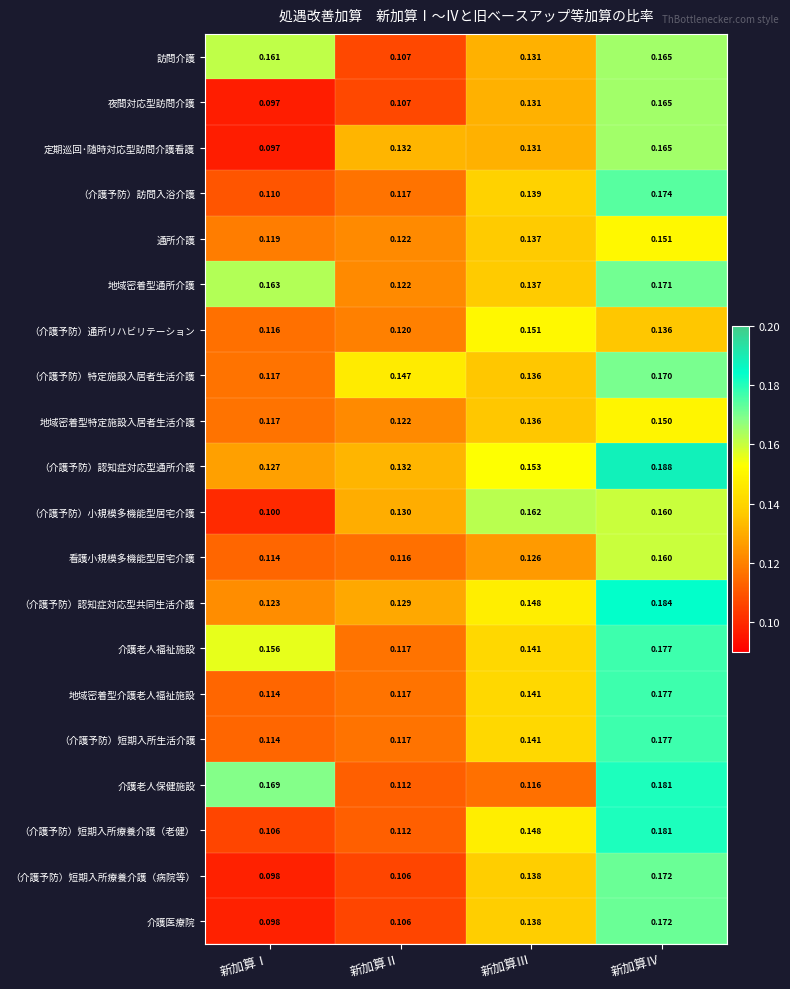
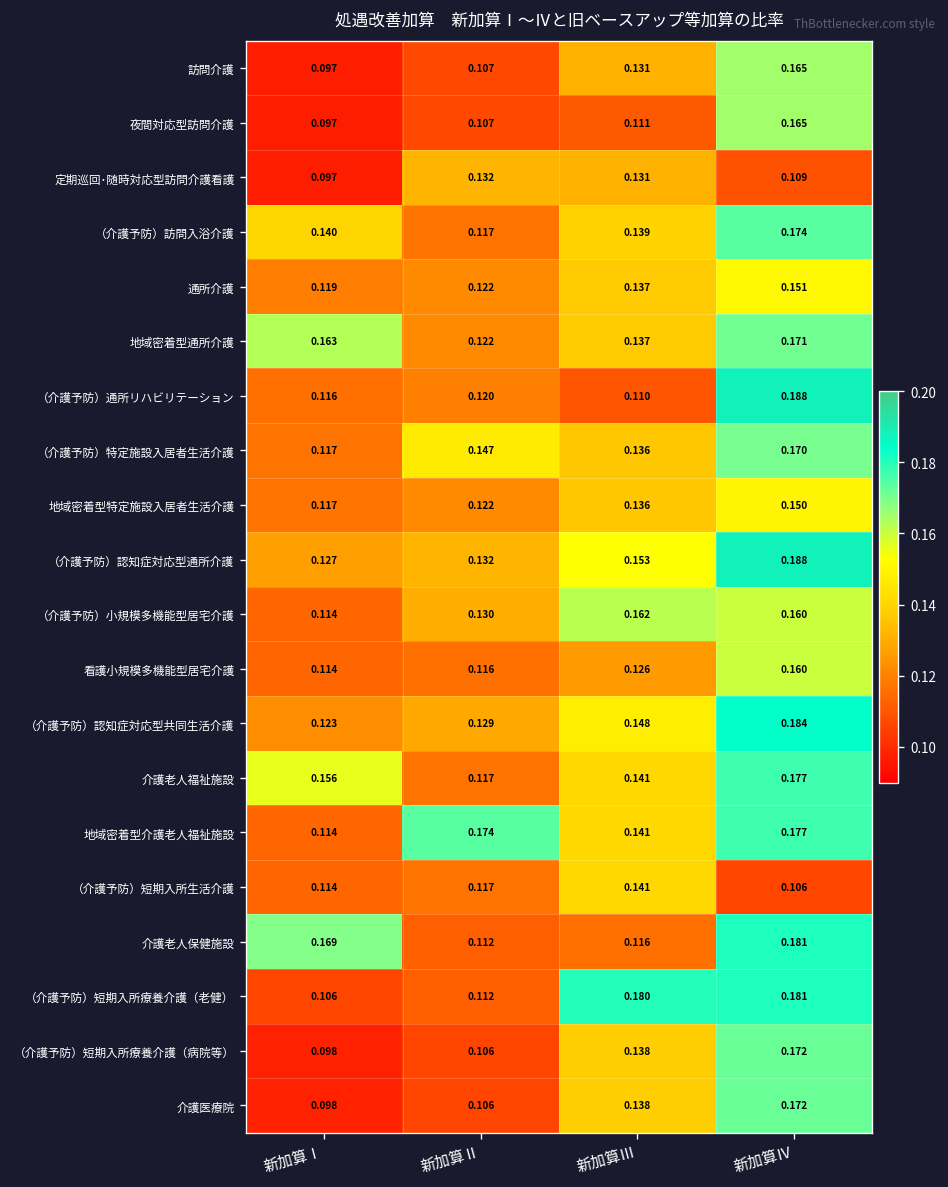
訪問介護, 新加算Ⅰ: 0.161 -> 0.097
夜間対応型訪問介護, 新加算Ⅲ: 0.131 -> 0.111
定期巡回･随時対応型訪問介護看護, 新加算Ⅳ: 0.165 -> 0.109
（介護予防）訪問入浴介護, 新加算Ⅰ: 0.110 -> 0.140
（介護予防）通所リハビリテーション, 新加算Ⅲ: 0.151 -> 0.110
（介護予防）通所リハビリテーション, 新加算Ⅳ: 0.136 -> 0.188
（介護予防）小規模多機能型居宅介護, 新加算Ⅰ: 0.100 -> 0.114
地域密着型介護老人福祉施設, 新加算Ⅱ: 0.117 -> 0.174
（介護予防）短期入所生活介護, 新加算Ⅳ: 0.177 -> 0.106
（介護予防）短期入所療養介護（老健）, 新加算Ⅲ: 0.148 -> 0.180
